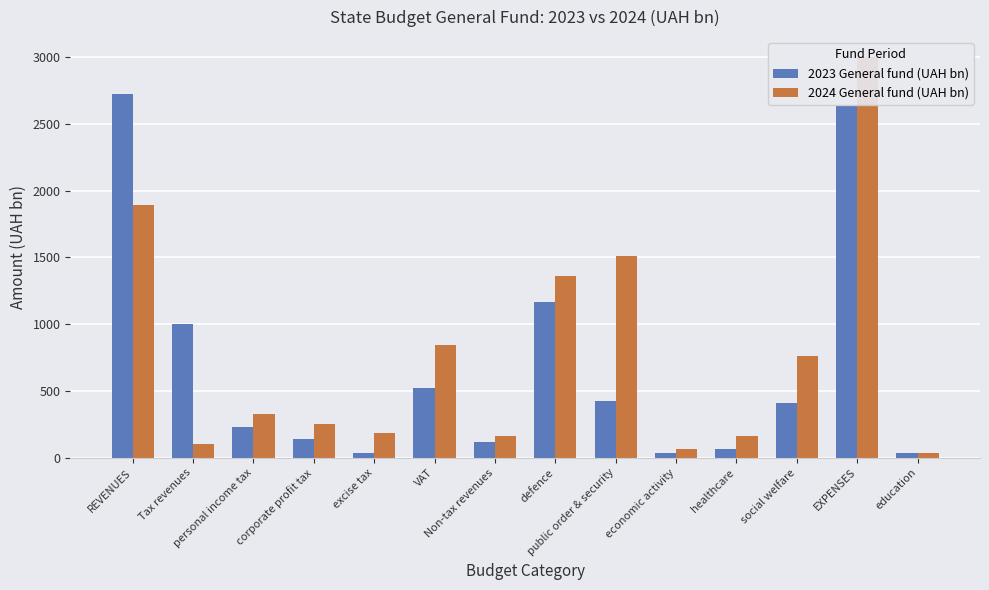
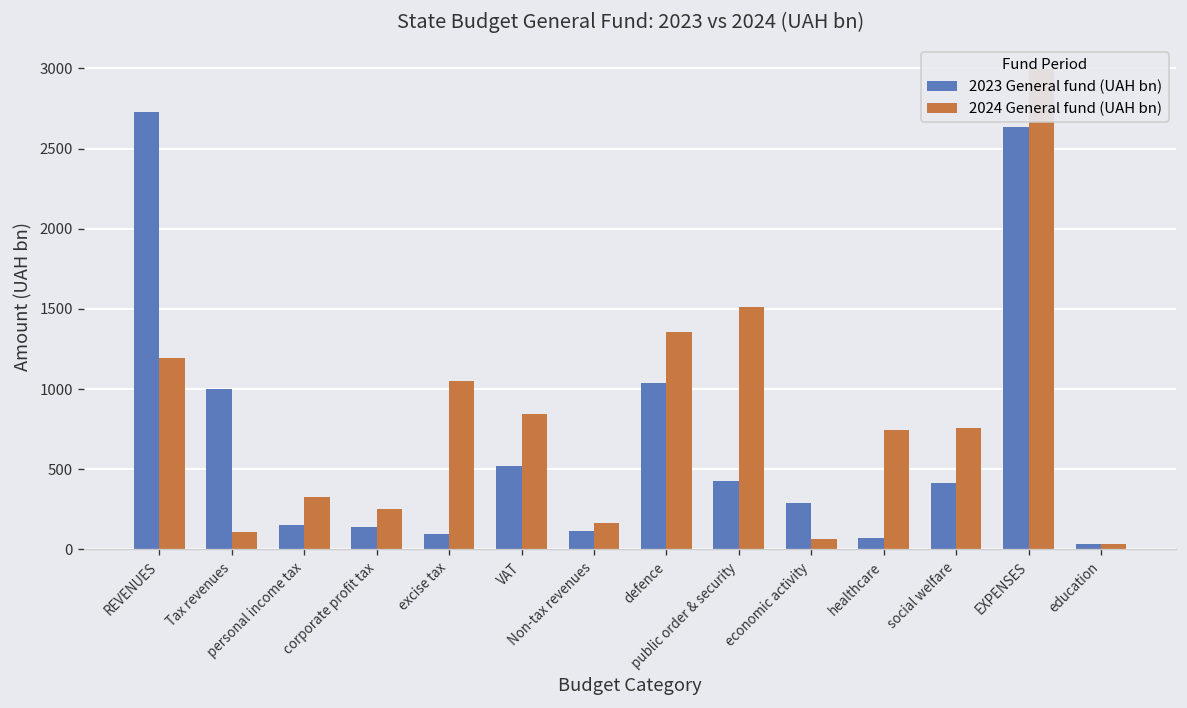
2024 General fund (UAH bn), REVENUES: 1890 -> 1190
2023 General fund (UAH bn), personal income tax: 230 -> 160
2023 General fund (UAH bn), excise tax: 40 -> 100
2024 General fund (UAH bn), excise tax: 190 -> 1050
2023 General fund (UAH bn), defence: 1160 -> 1030
2023 General fund (UAH bn), economic activity: 40 -> 290
2024 General fund (UAH bn), healthcare: 160 -> 740
